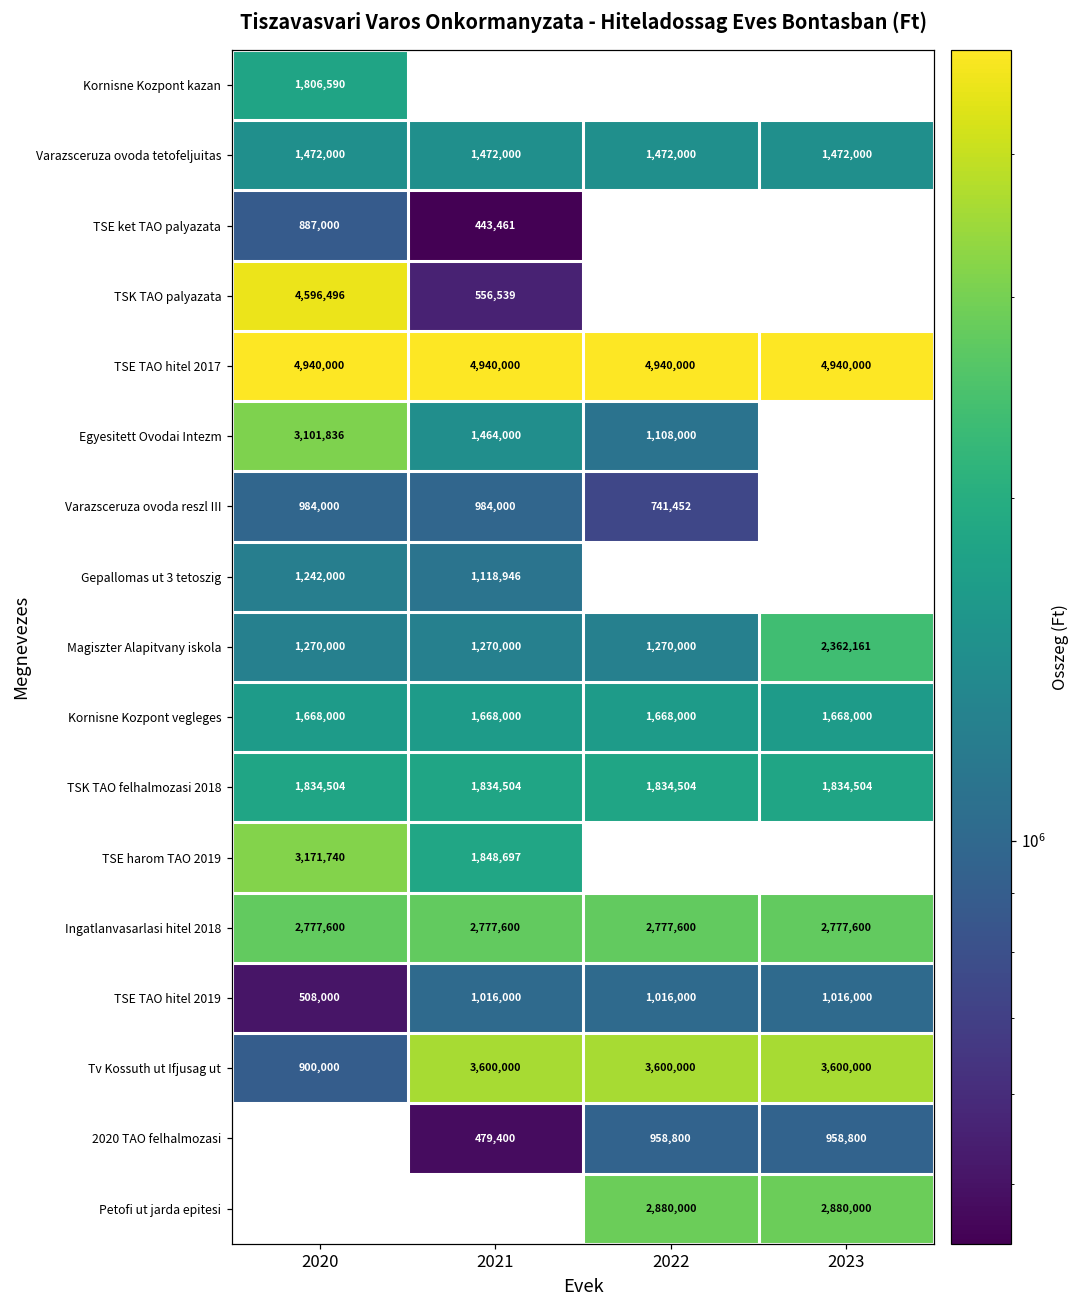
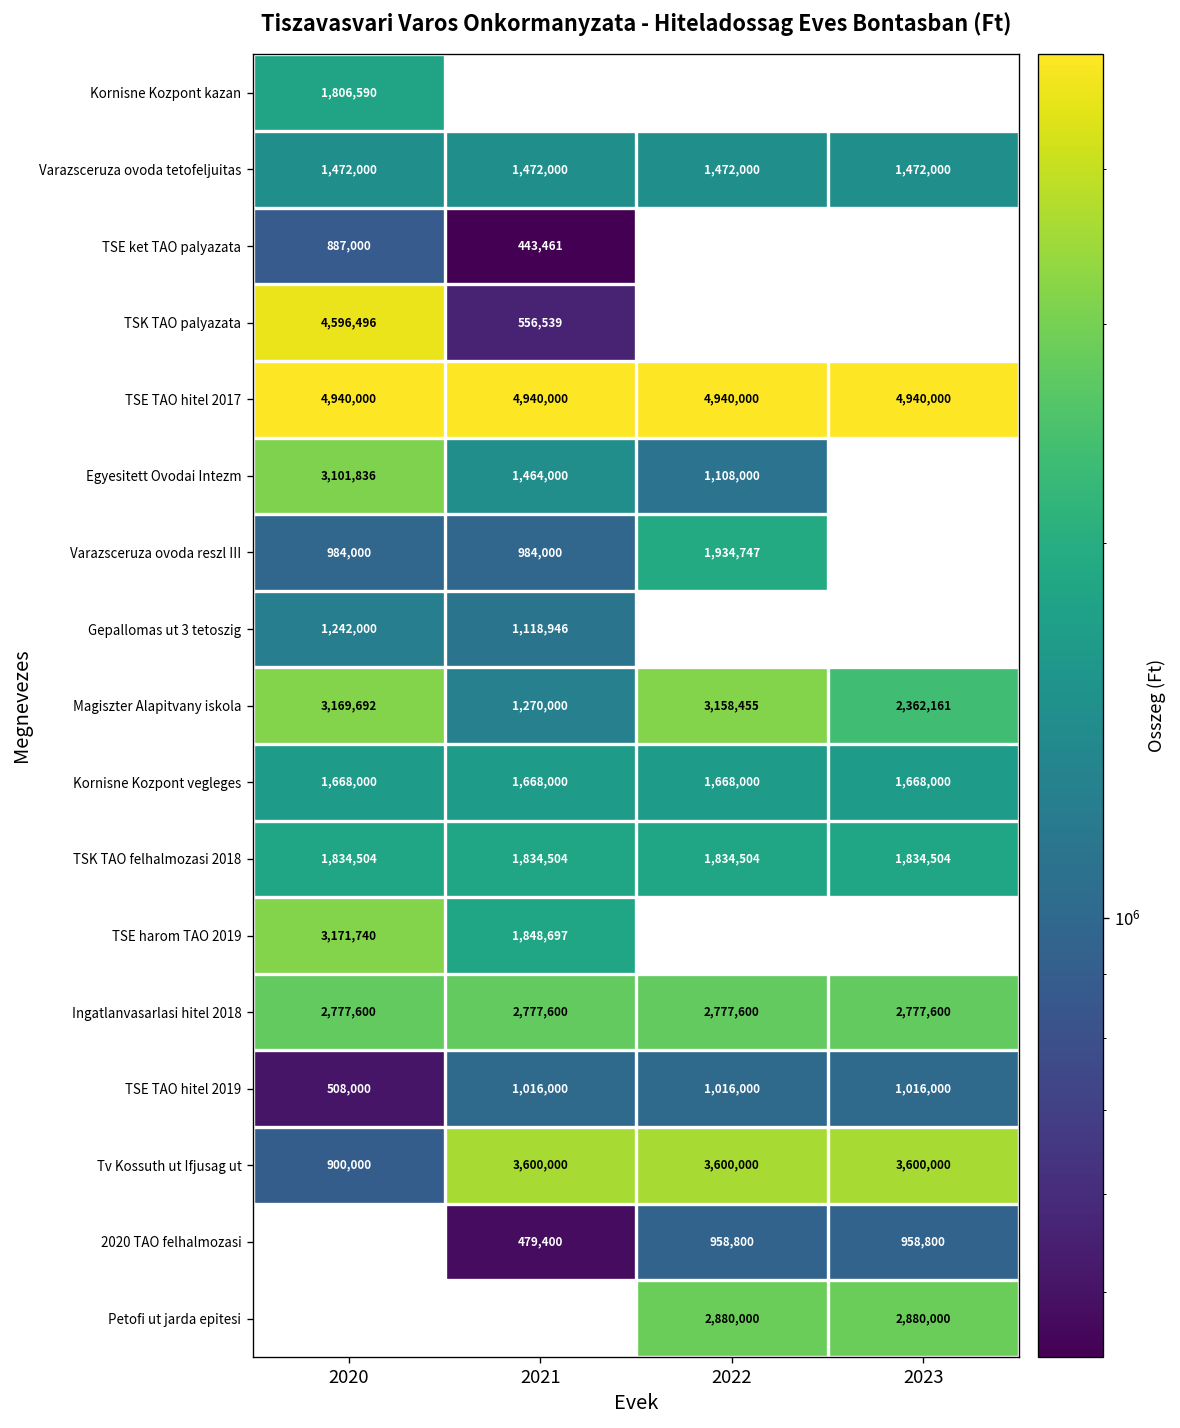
Varazsceruza ovoda reszl III, 2022: 741,452 -> 1,934,747
Magiszter Alapitvany iskola, 2020: 1,270,000 -> 3,169,692
Magiszter Alapitvany iskola, 2022: 1,270,000 -> 3,158,455
